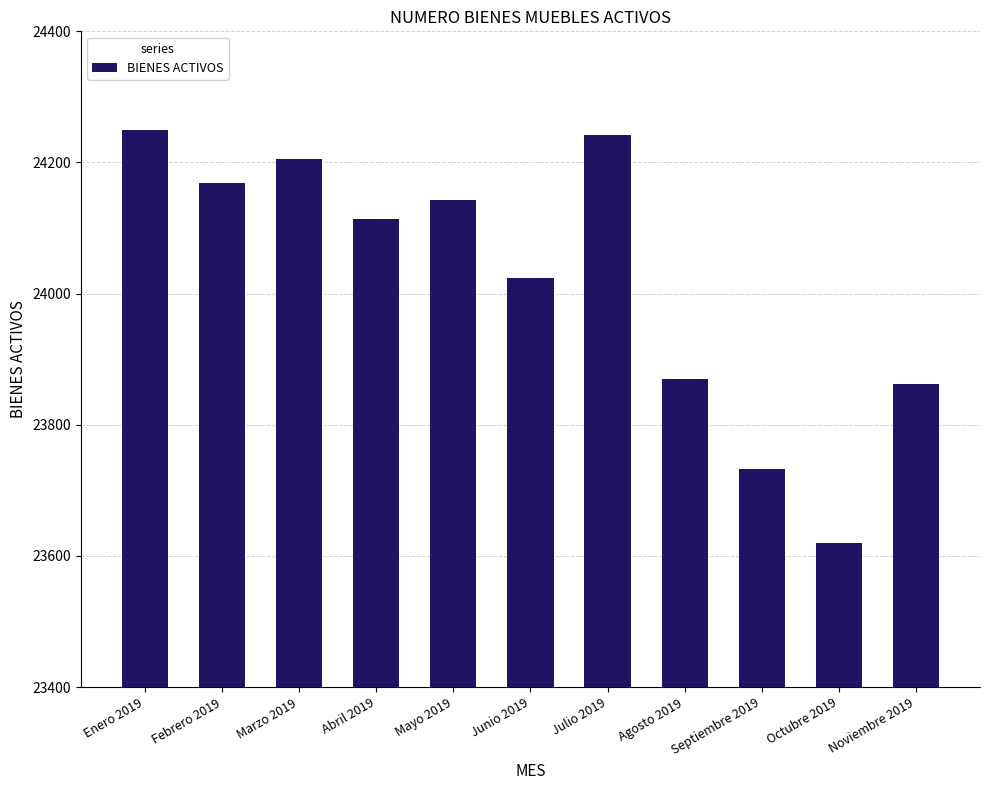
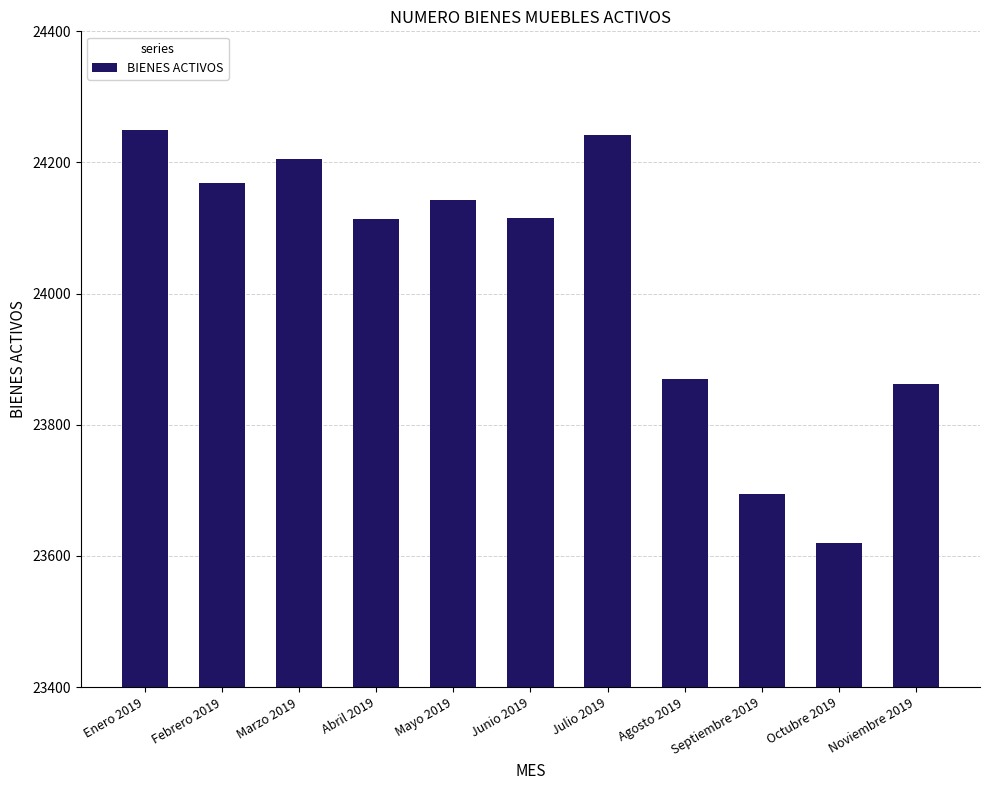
Junio 2019: 24020 -> 24120
Septiembre 2019: 23730 -> 23700
